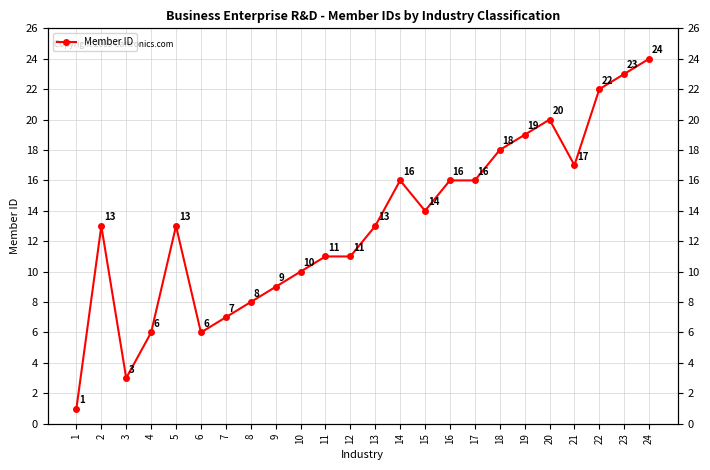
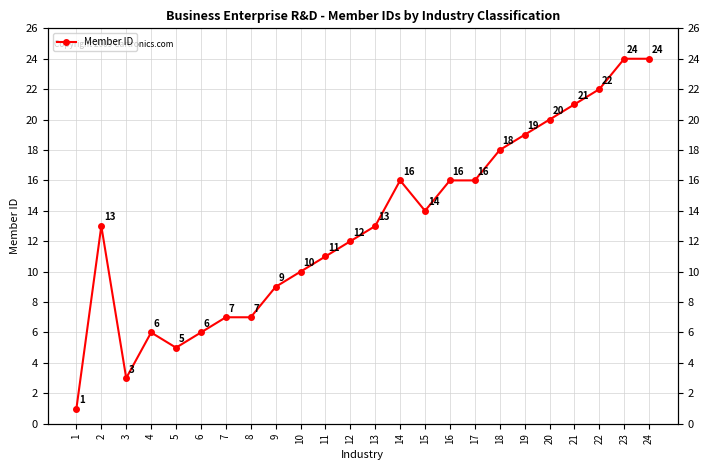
5: 13 -> 5
8: 8 -> 7
12: 11 -> 12
21: 17 -> 21
23: 23 -> 24
